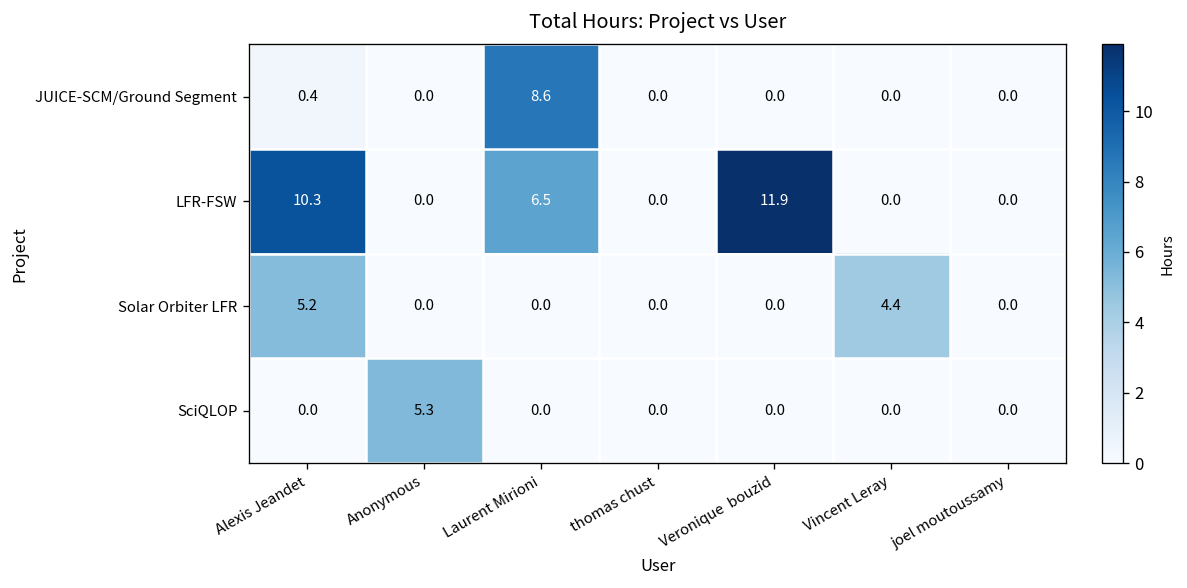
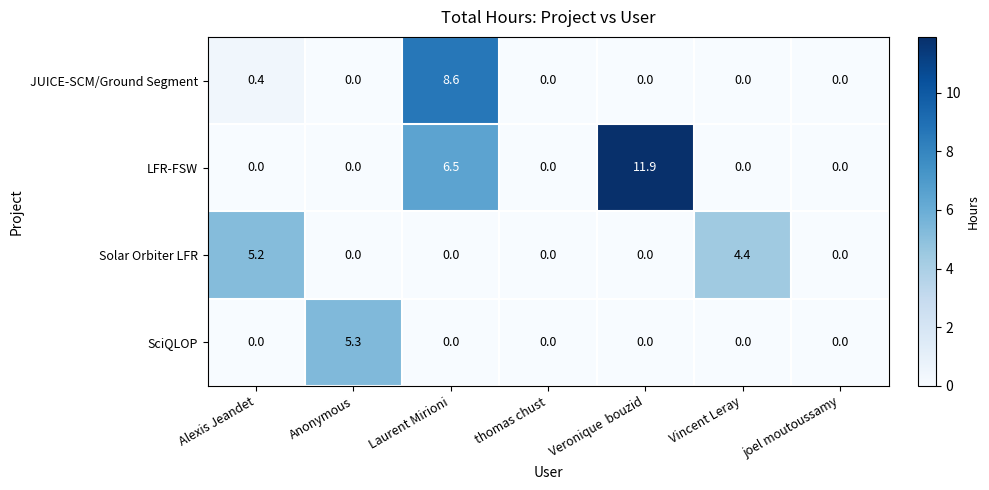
LFR-FSW, Alexis Jeandet: 10.3 -> 0.0
